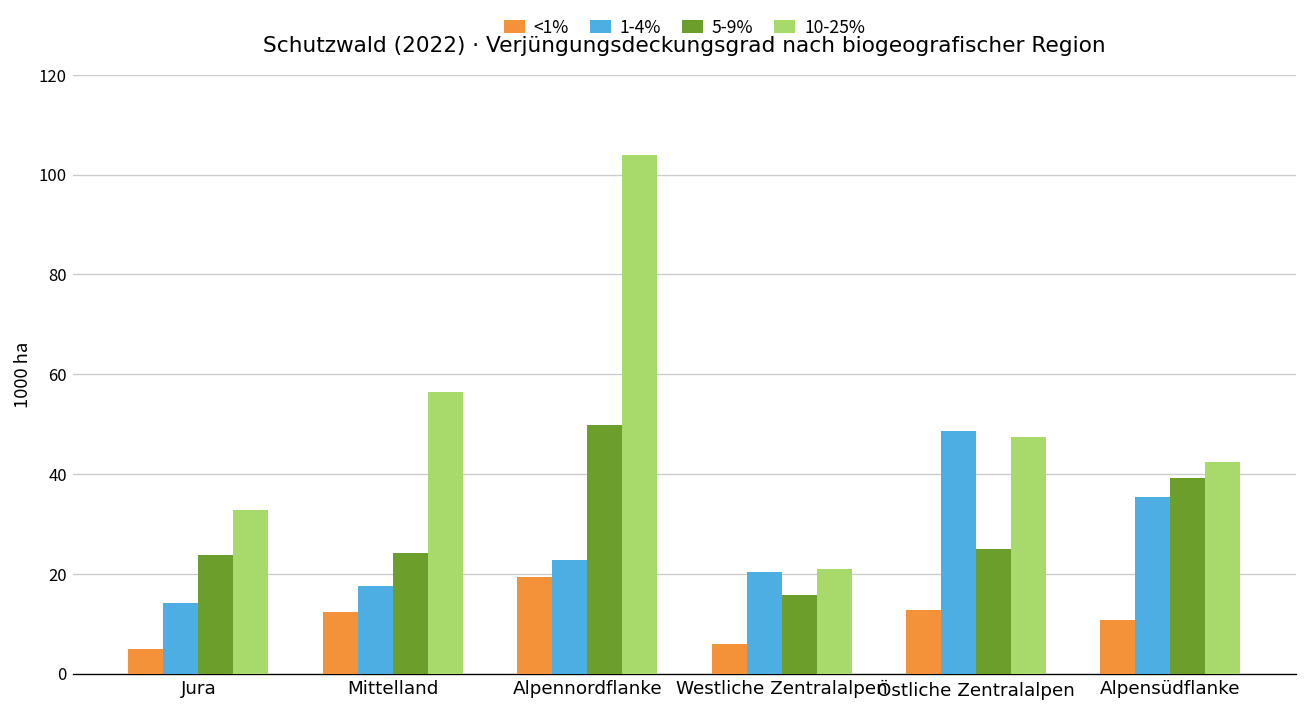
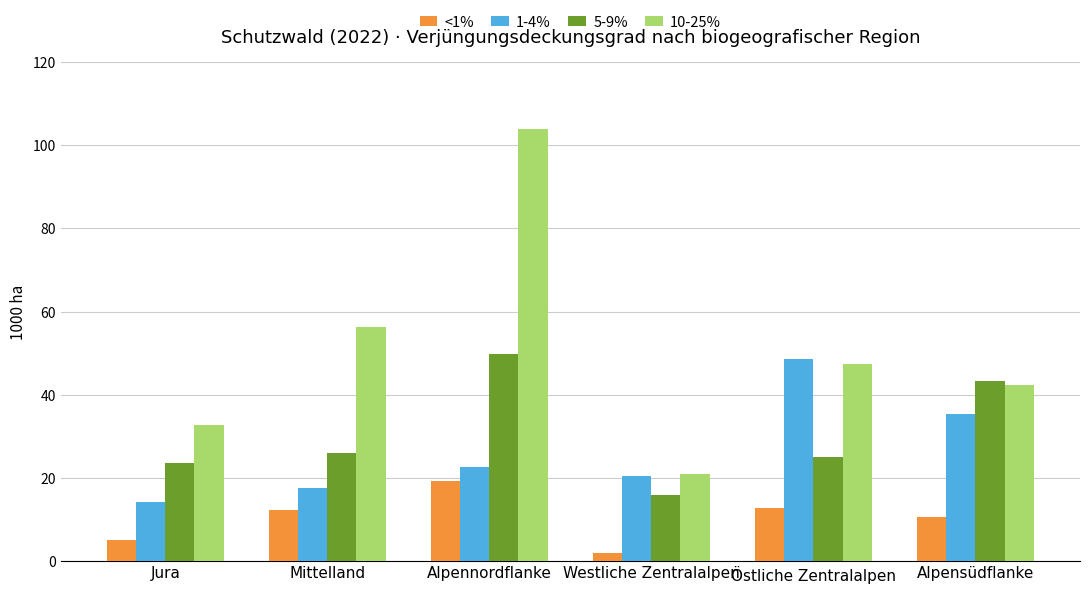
5-9%, Mittelland: 24 -> 26
<1%, Westliche Zentralalpen: 6 -> 2
5-9%, Alpensüdflanke: 39 -> 43
